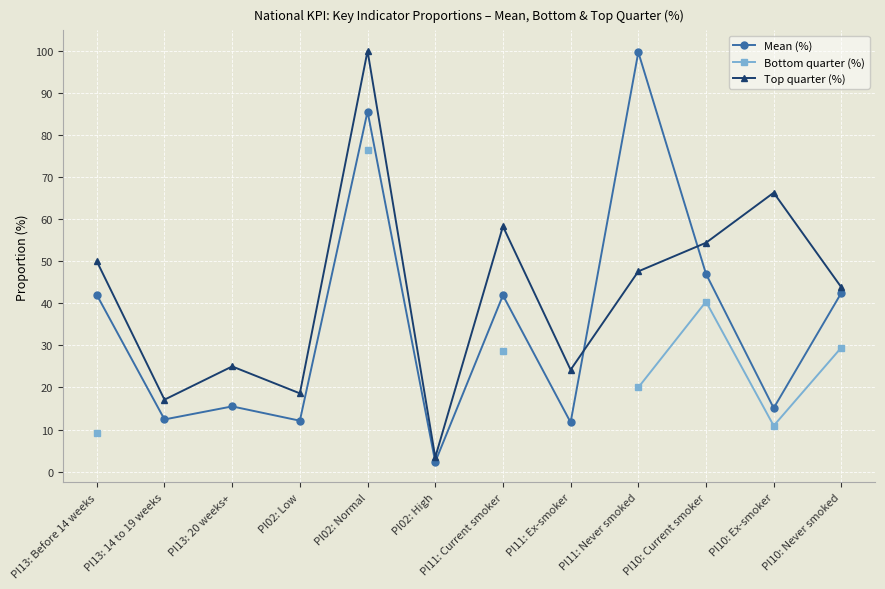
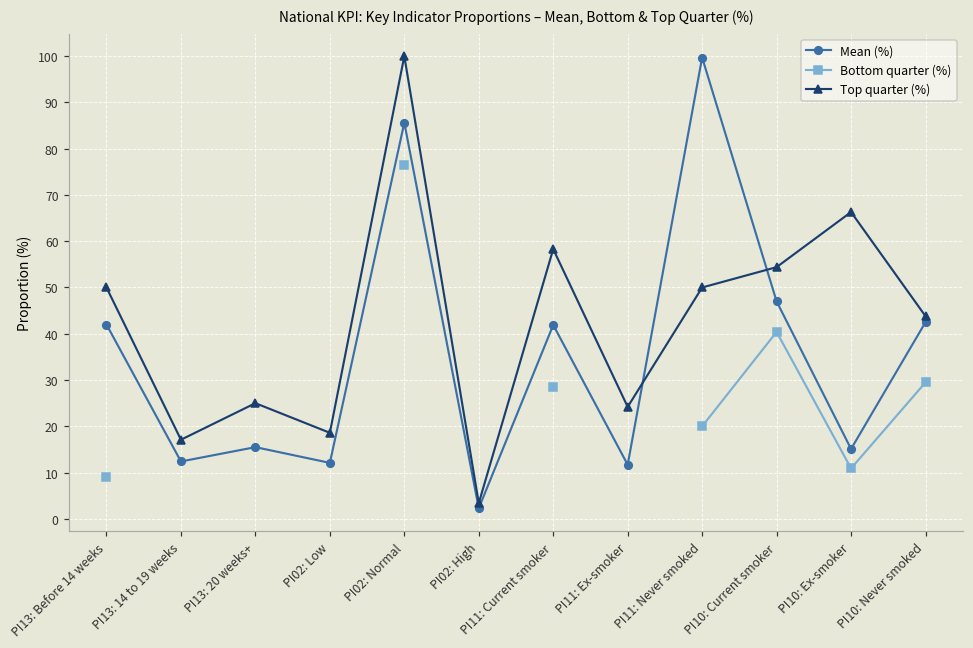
Top quarter (%), PI11: Never smoked: 48 -> 50
